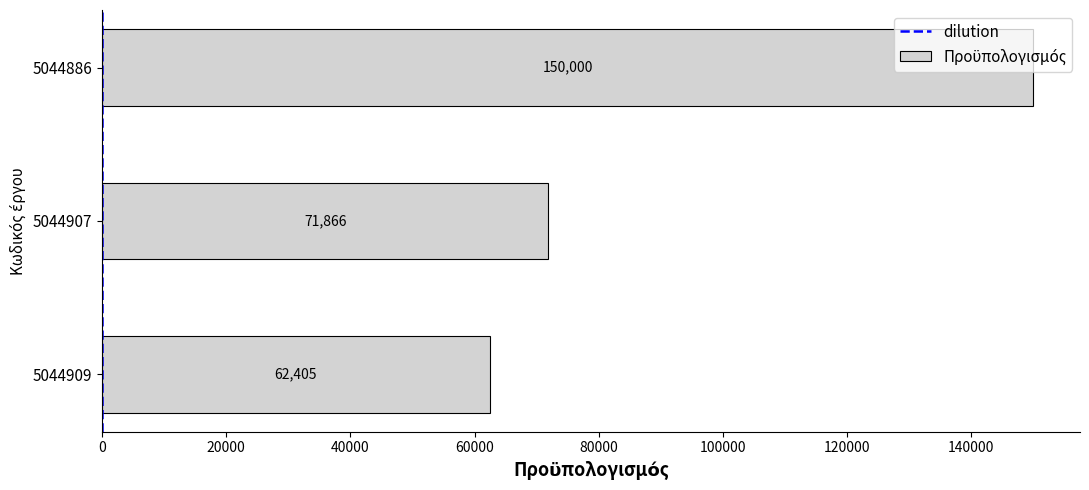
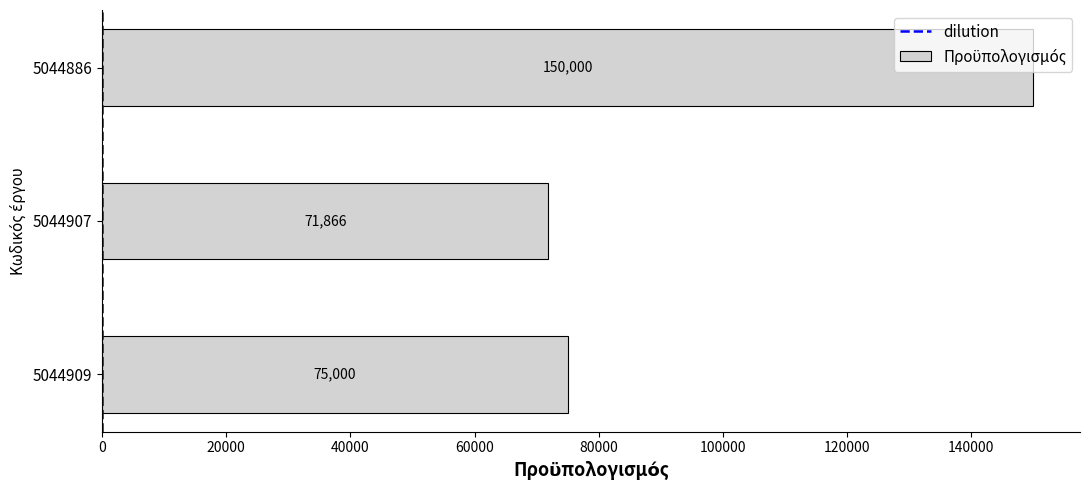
5044909: 62,405 -> 75,000
